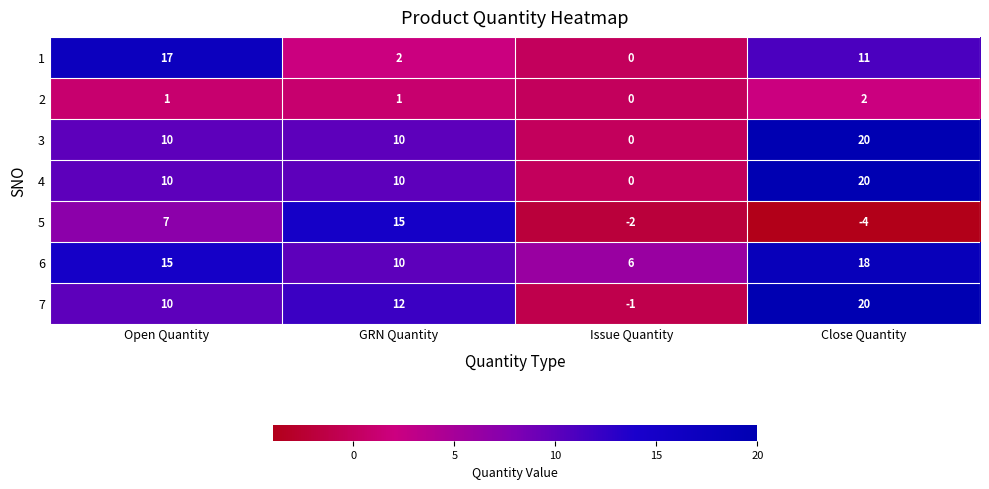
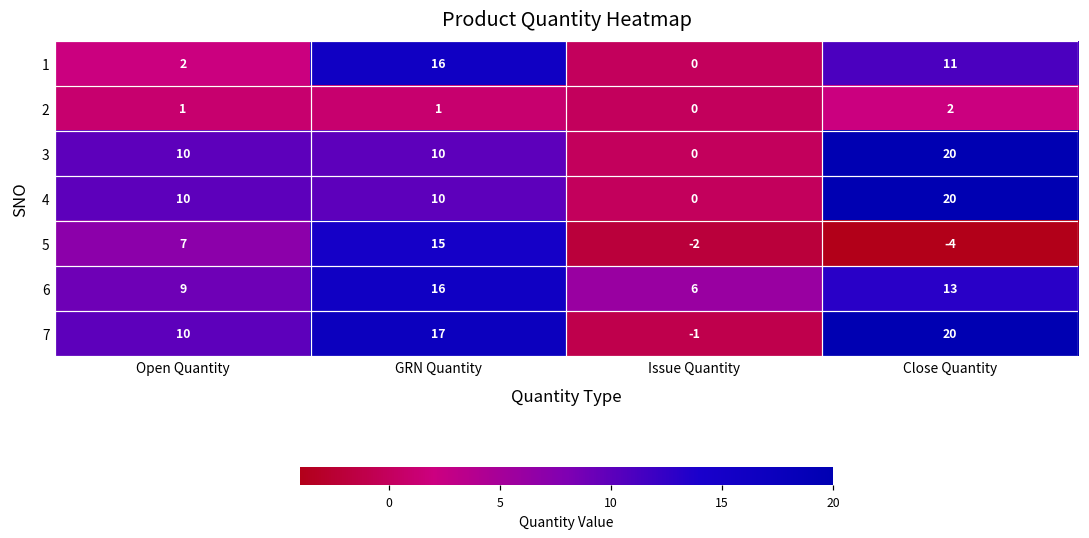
1, Open Quantity: 17 -> 2
1, GRN Quantity: 2 -> 16
6, Open Quantity: 15 -> 9
6, GRN Quantity: 10 -> 16
6, Close Quantity: 18 -> 13
7, GRN Quantity: 12 -> 17
